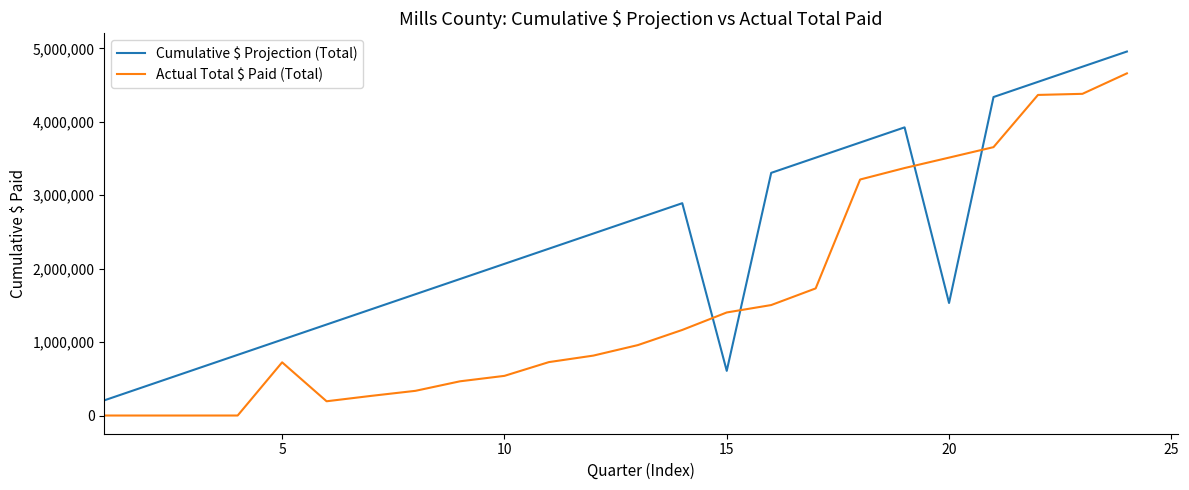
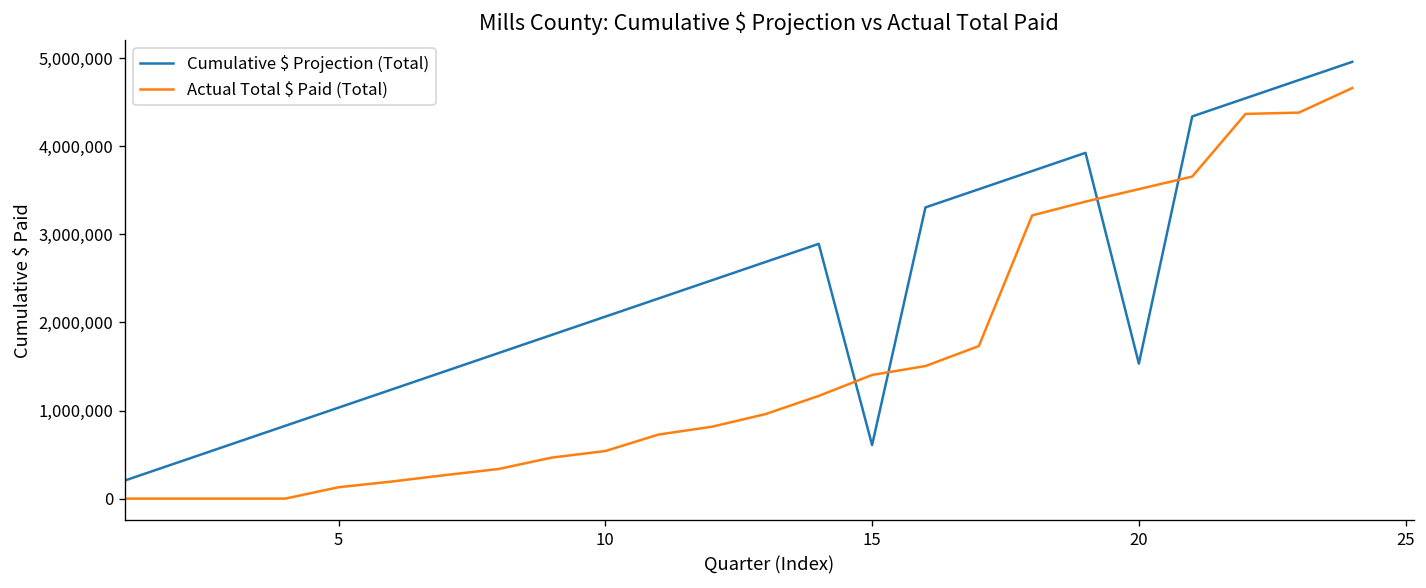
Actual Total $ Paid (Total), 5: 700,000 -> 100,000
